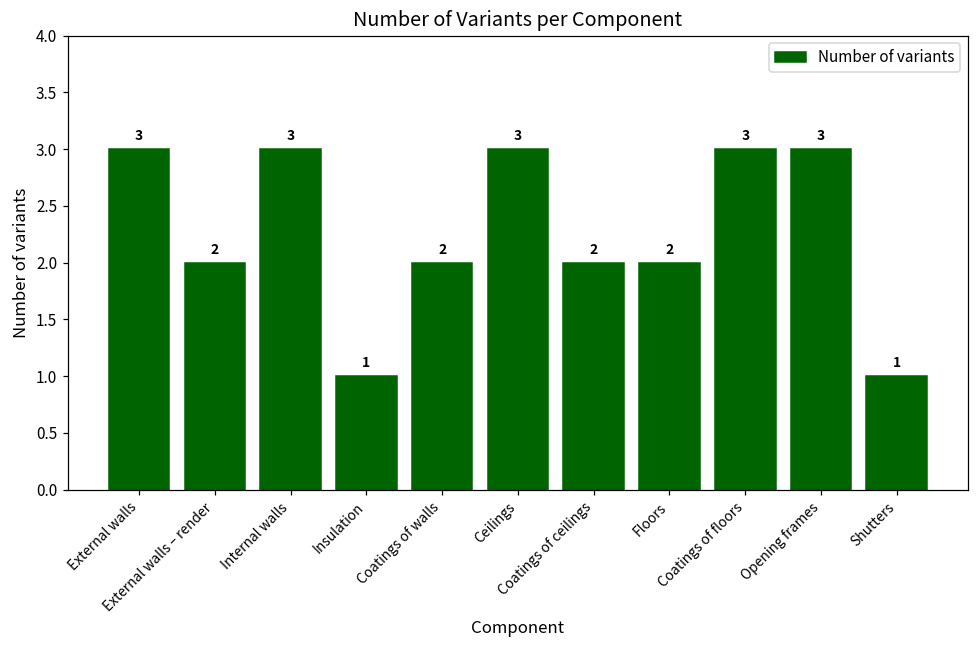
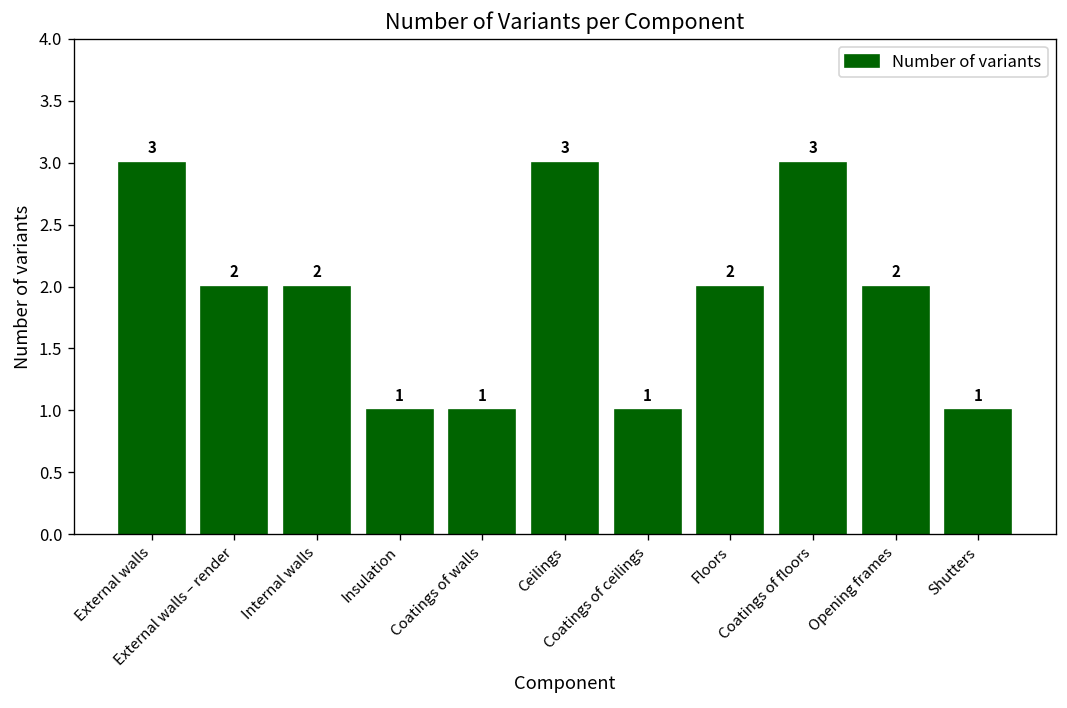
Internal walls: 3 -> 2
Coatings of walls: 2 -> 1
Coatings of ceilings: 2 -> 1
Opening frames: 3 -> 2
